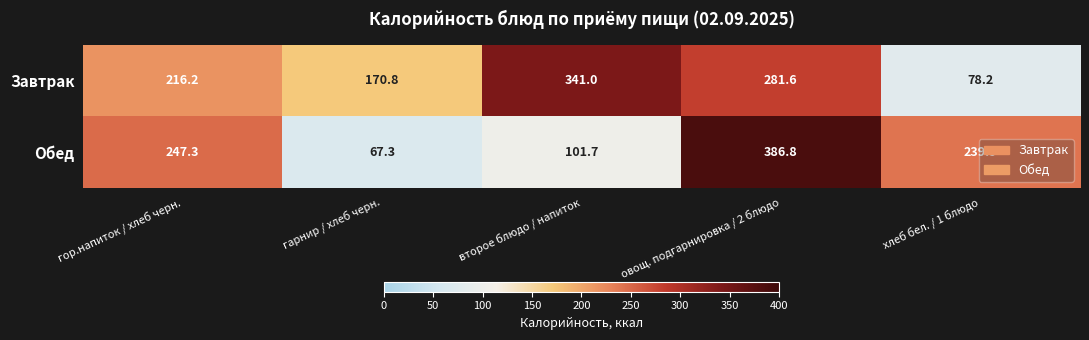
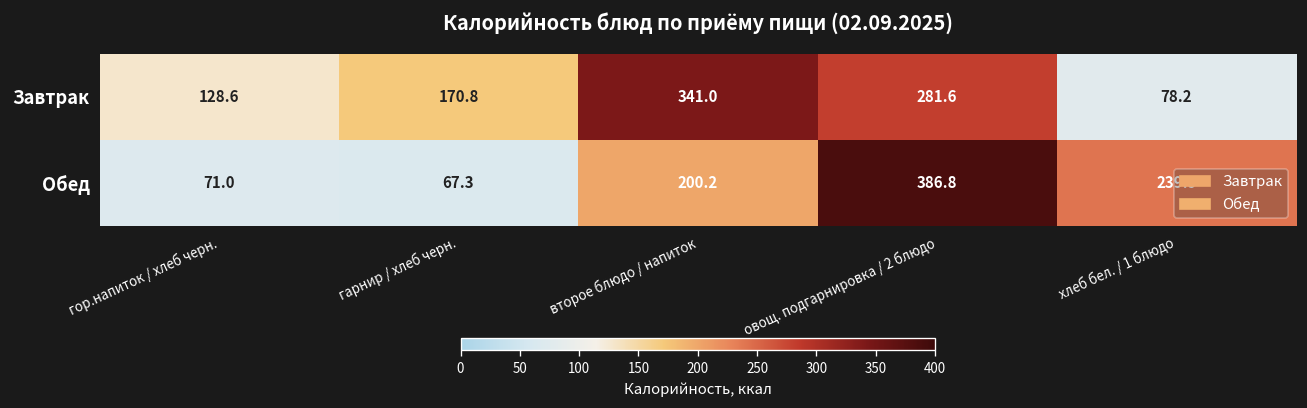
Завтрак, гор.напиток / хлеб черн.: 216.2 -> 128.6
Обед, гор.напиток / хлеб черн.: 247.3 -> 71.0
Обед, второе блюдо / напиток: 101.7 -> 200.2
